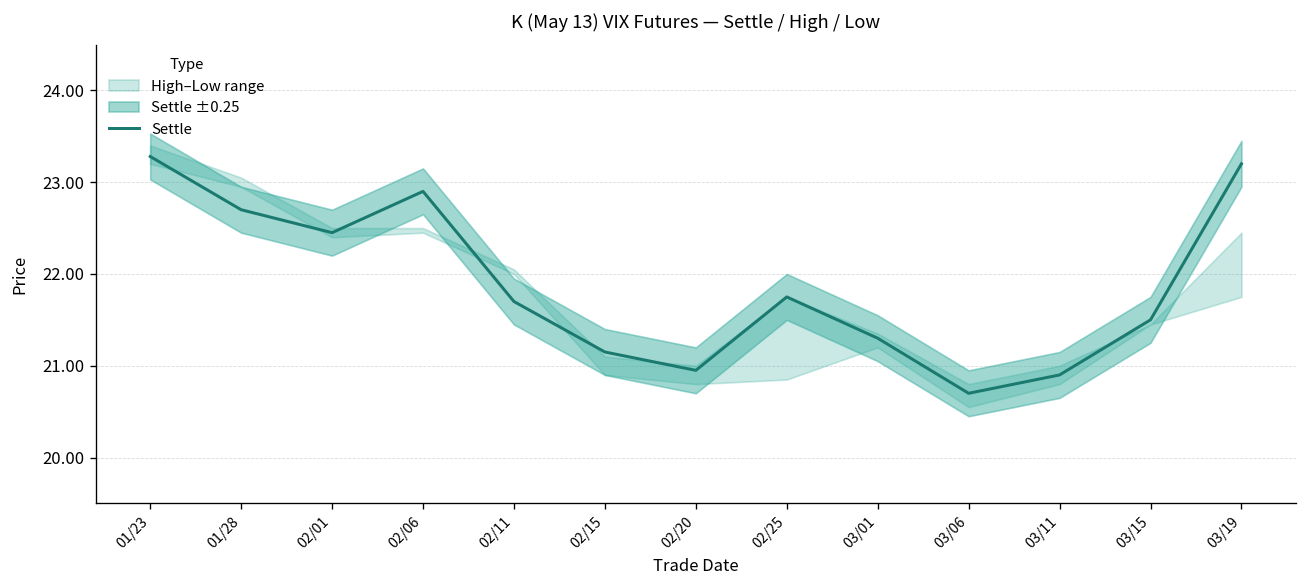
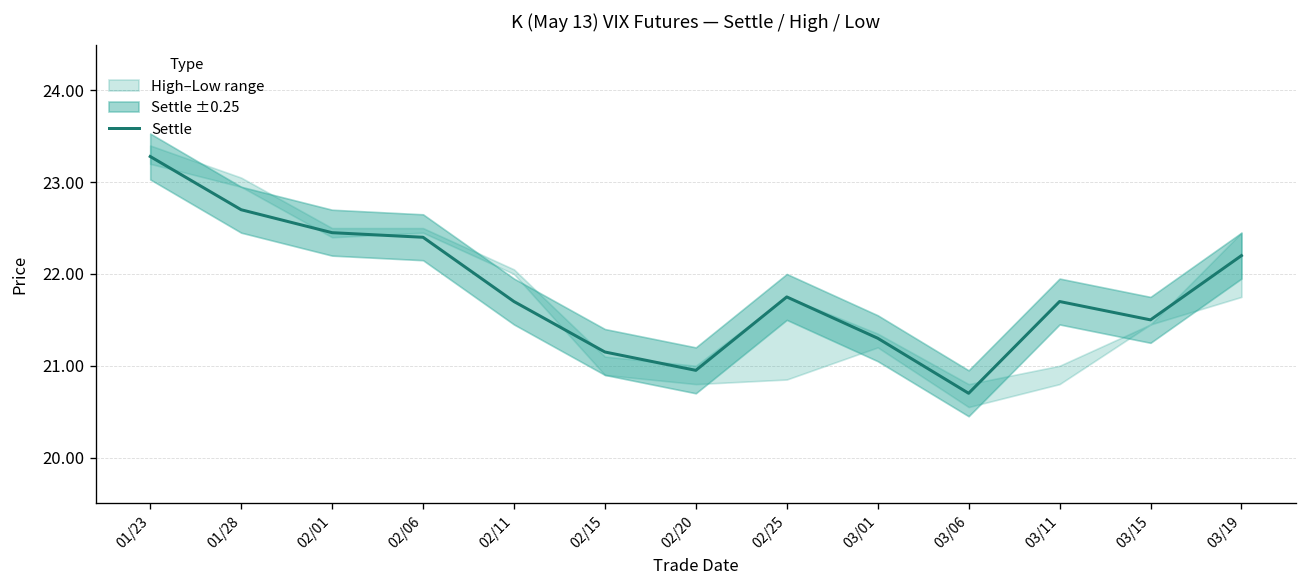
Settle, 02/06: 22.9 -> 22.4
Settle, 03/11: 20.9 -> 21.7
Settle, 03/19: 23.2 -> 22.2
